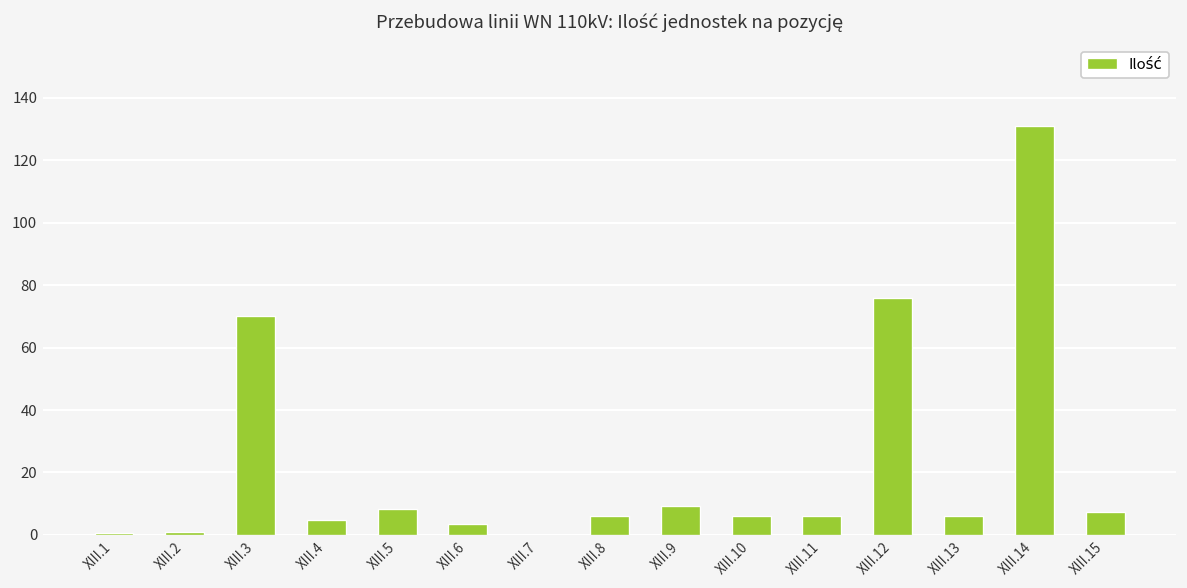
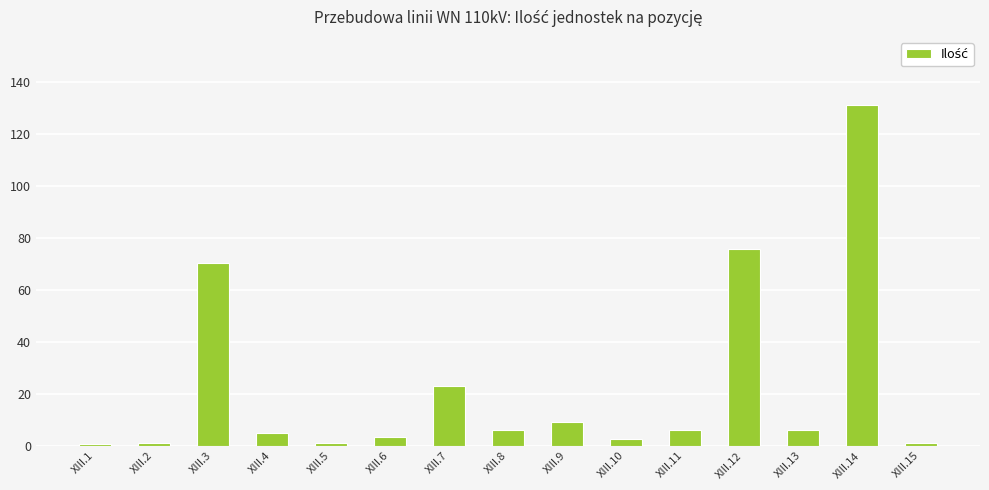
XIII.5: 8 -> 1
XIII.7: 0 -> 23
XIII.10: 6 -> 3
XIII.15: 7 -> 1
